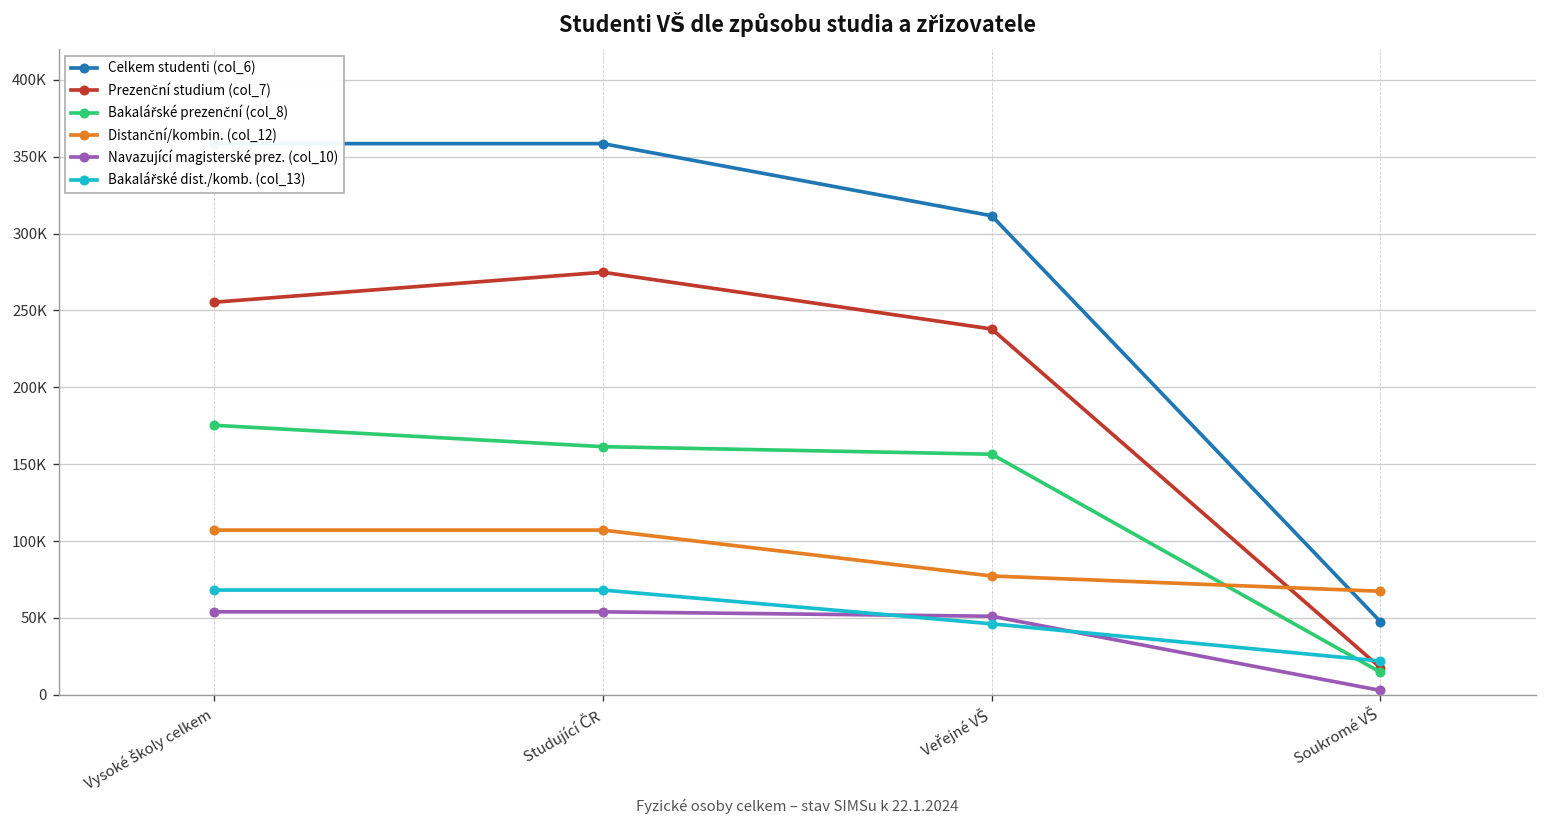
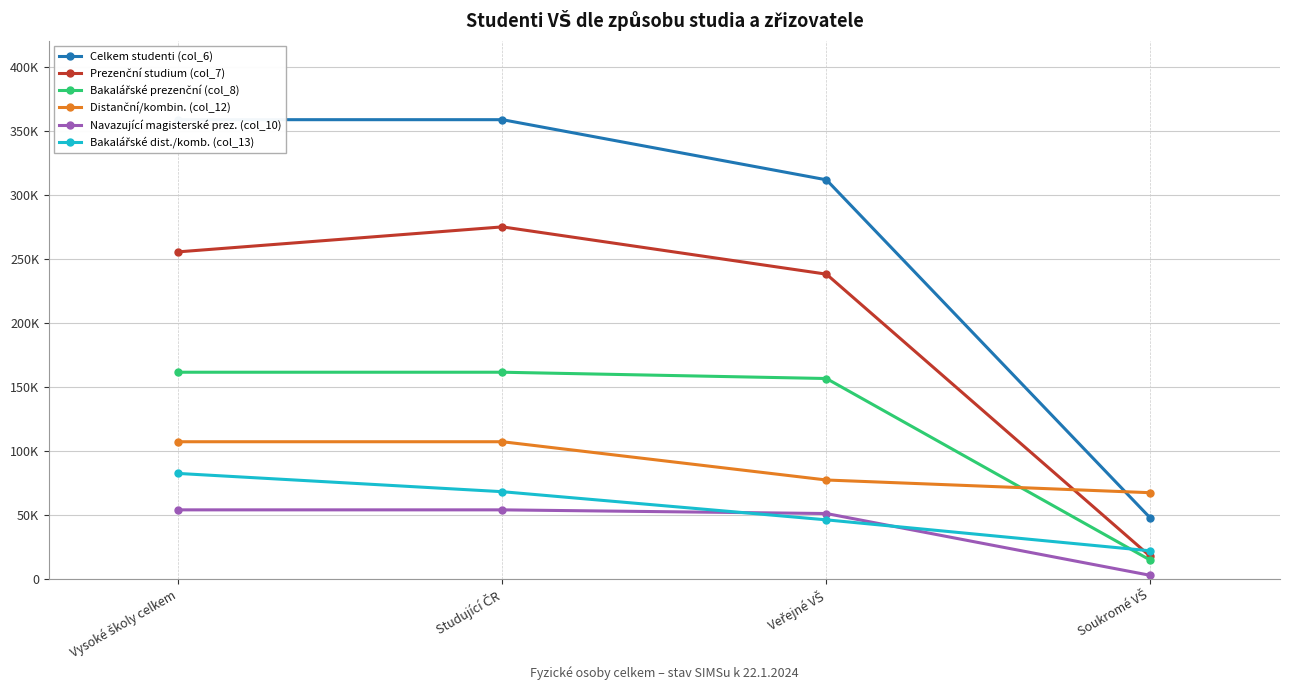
Bakalářské prezenční (col_8), Vysoké školy celkem: 175000 -> 161000
Bakalářské dist./komb. (col_13), Vysoké školy celkem: 68000 -> 82000
